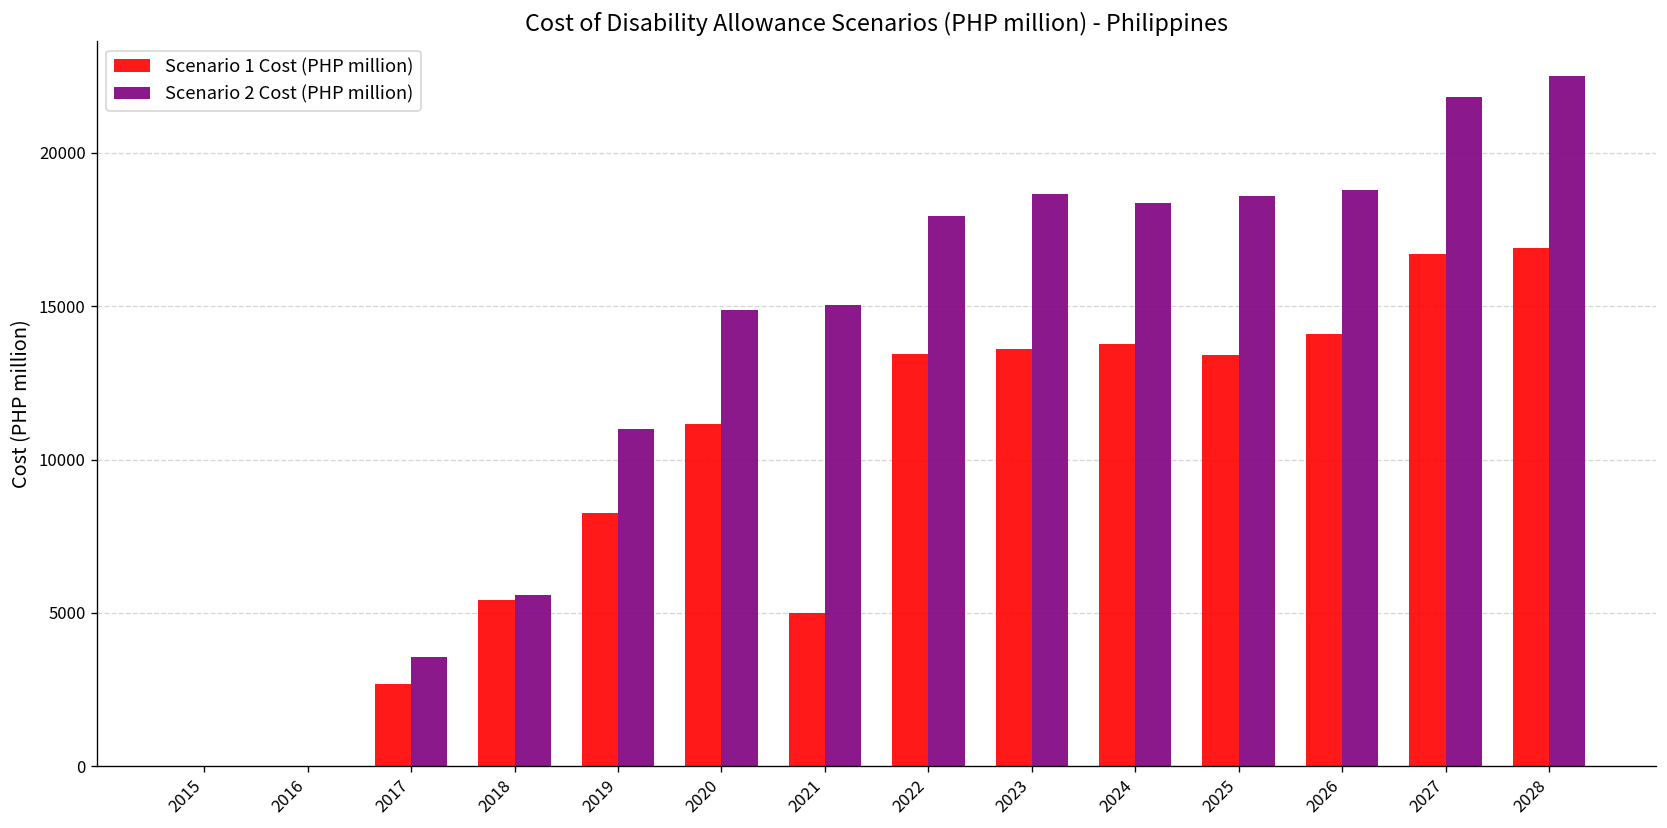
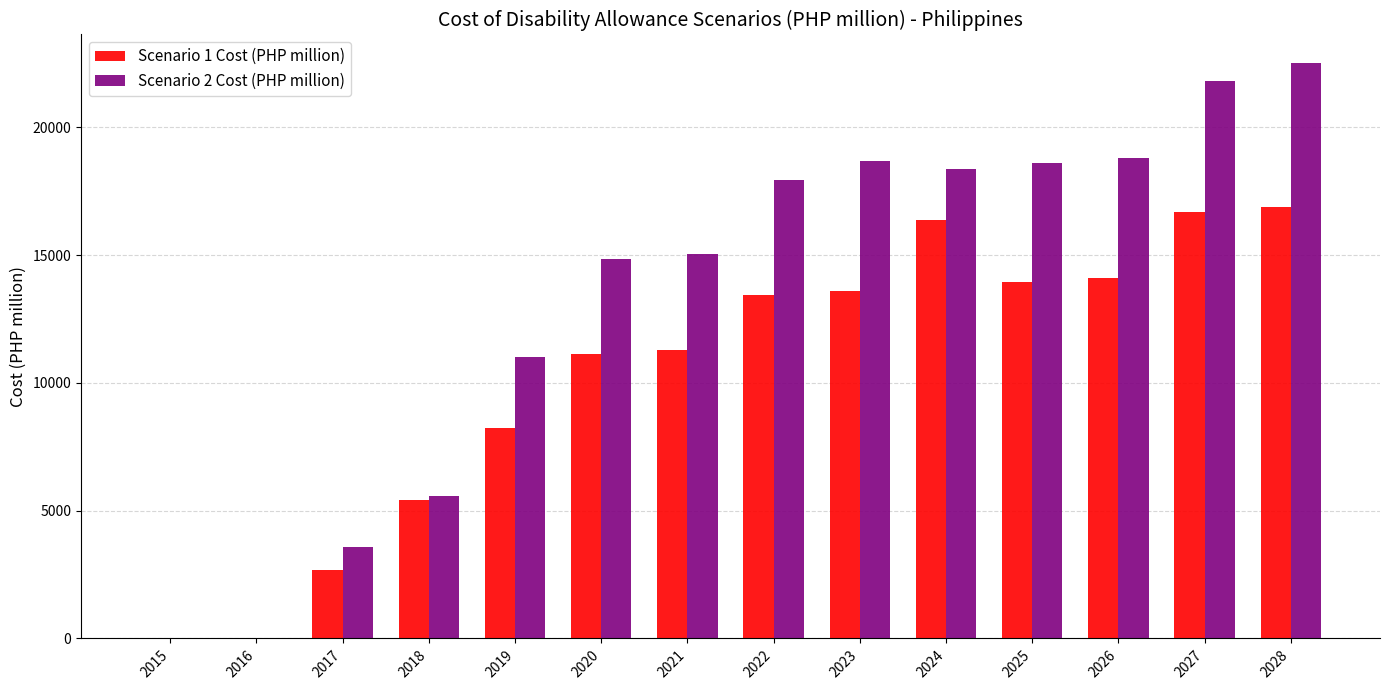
Scenario 1 Cost (PHP million), 2021: 5000 -> 11300
Scenario 1 Cost (PHP million), 2024: 13800 -> 16400
Scenario 1 Cost (PHP million), 2025: 13400 -> 13900
